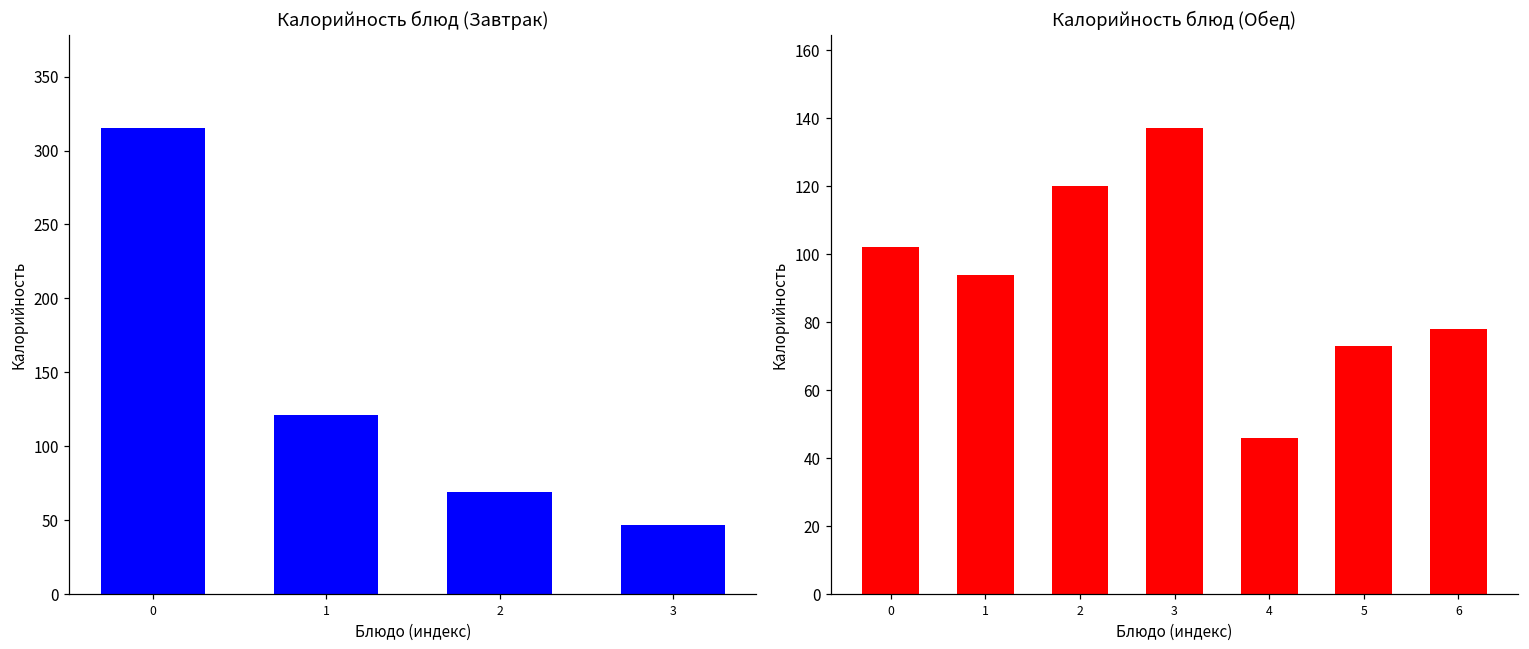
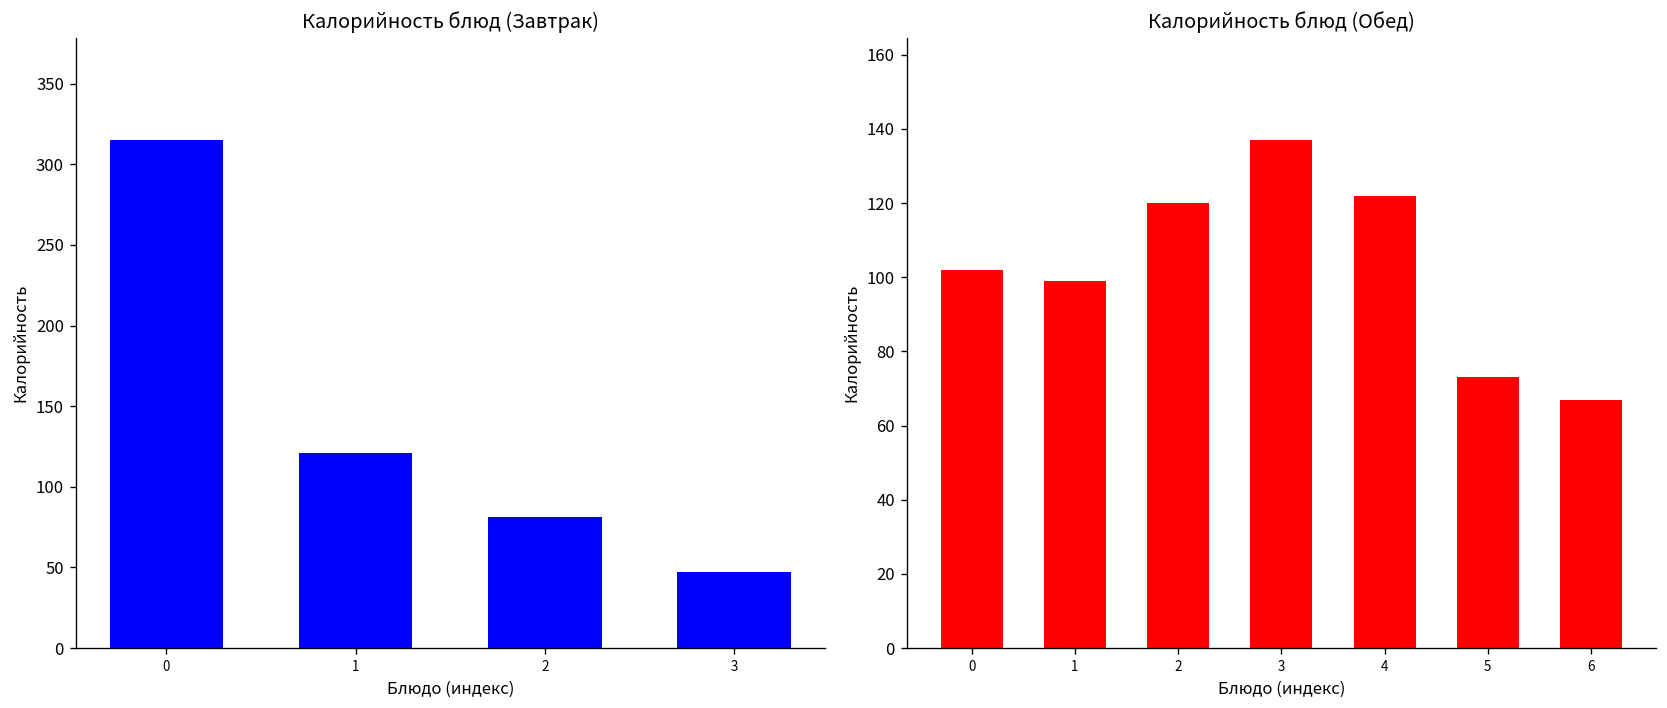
Калорийность блюд (Завтрак), 2: 69 -> 81
Калорийность блюд (Обед), 1: 94 -> 99
Калорийность блюд (Обед), 4: 46 -> 122
Калорийность блюд (Обед), 6: 78 -> 67
